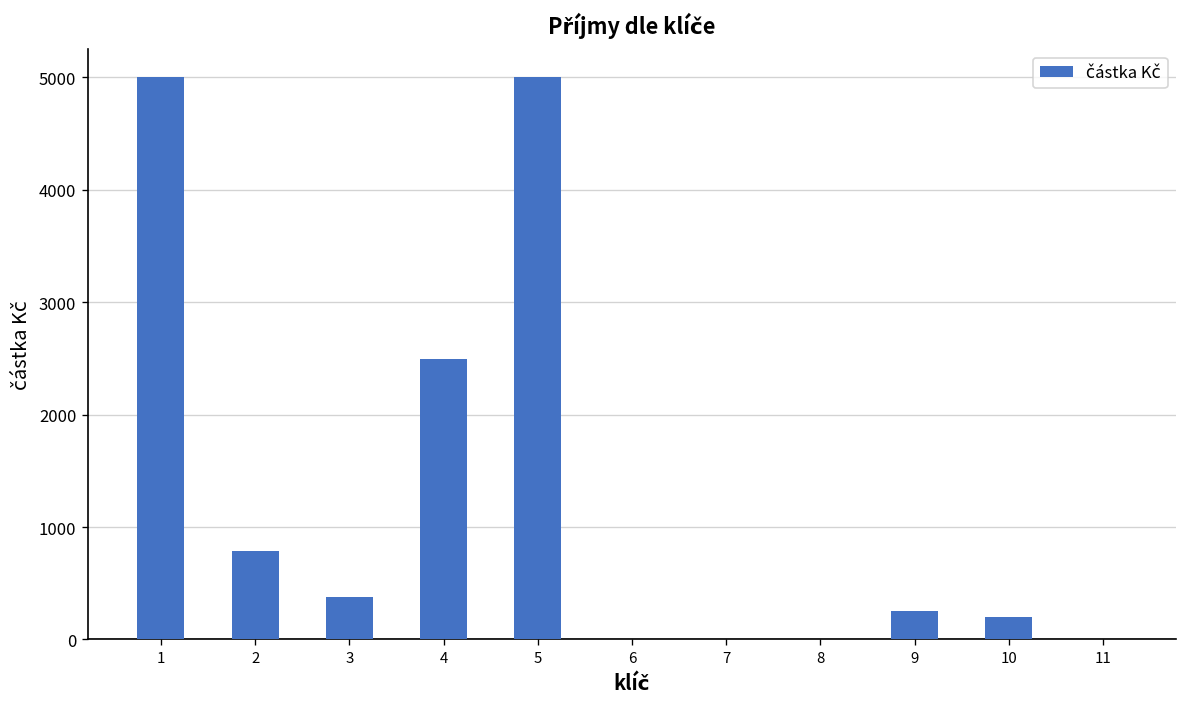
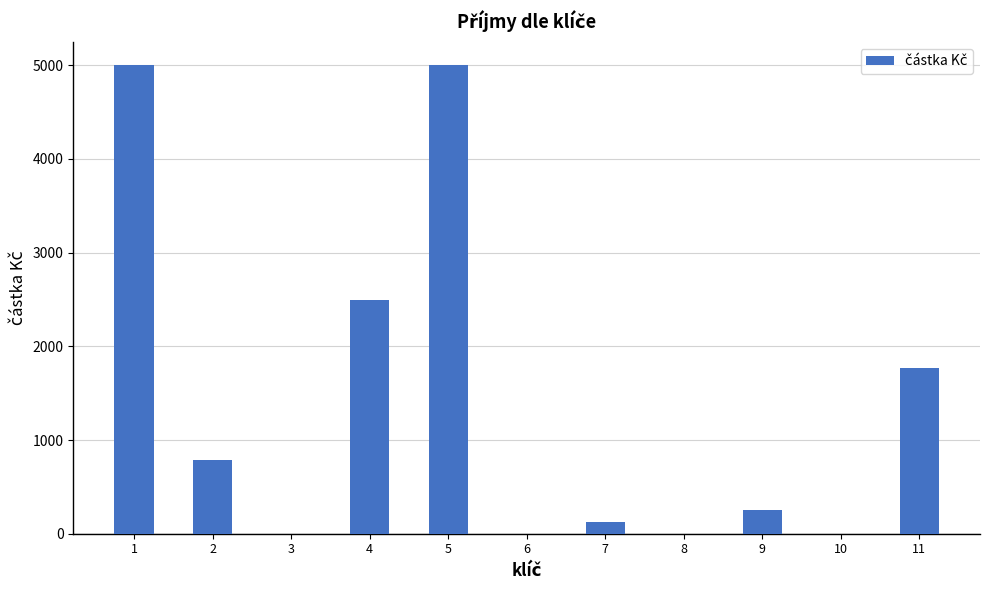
3: 400 -> 0
7: 0 -> 100
10: 200 -> 0
11: 0 -> 1800
